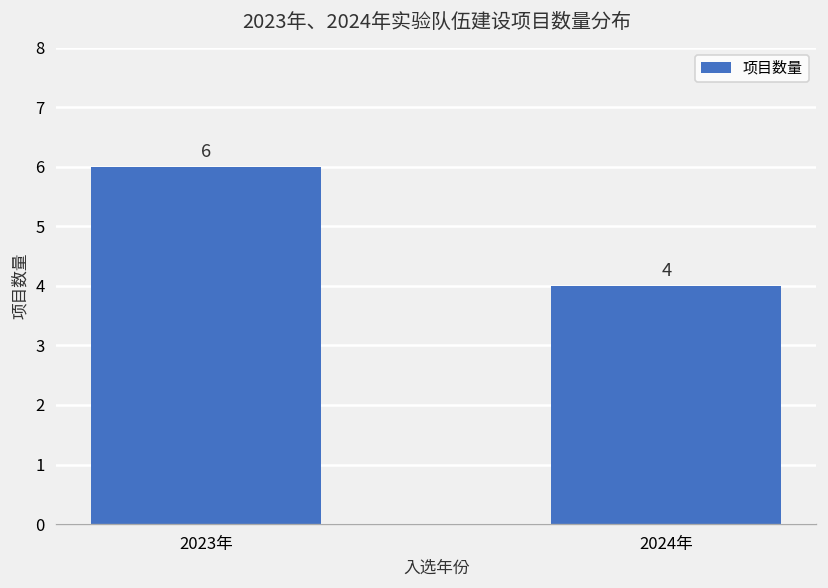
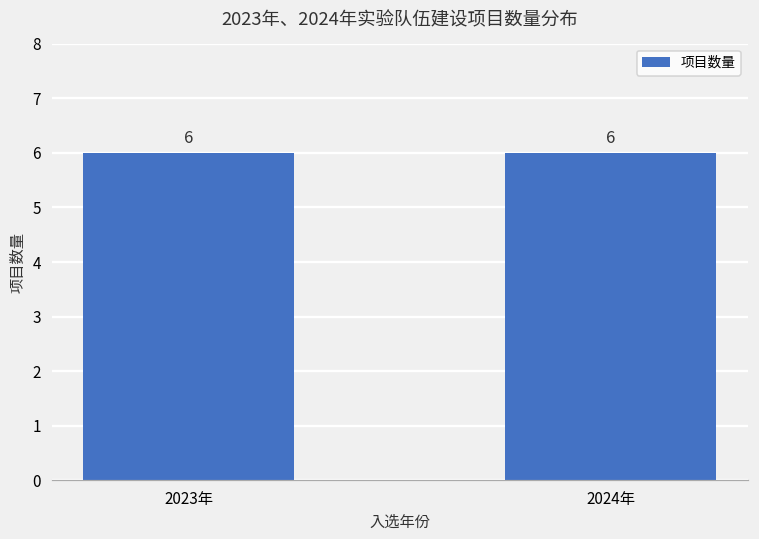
2024年: 4 -> 6
